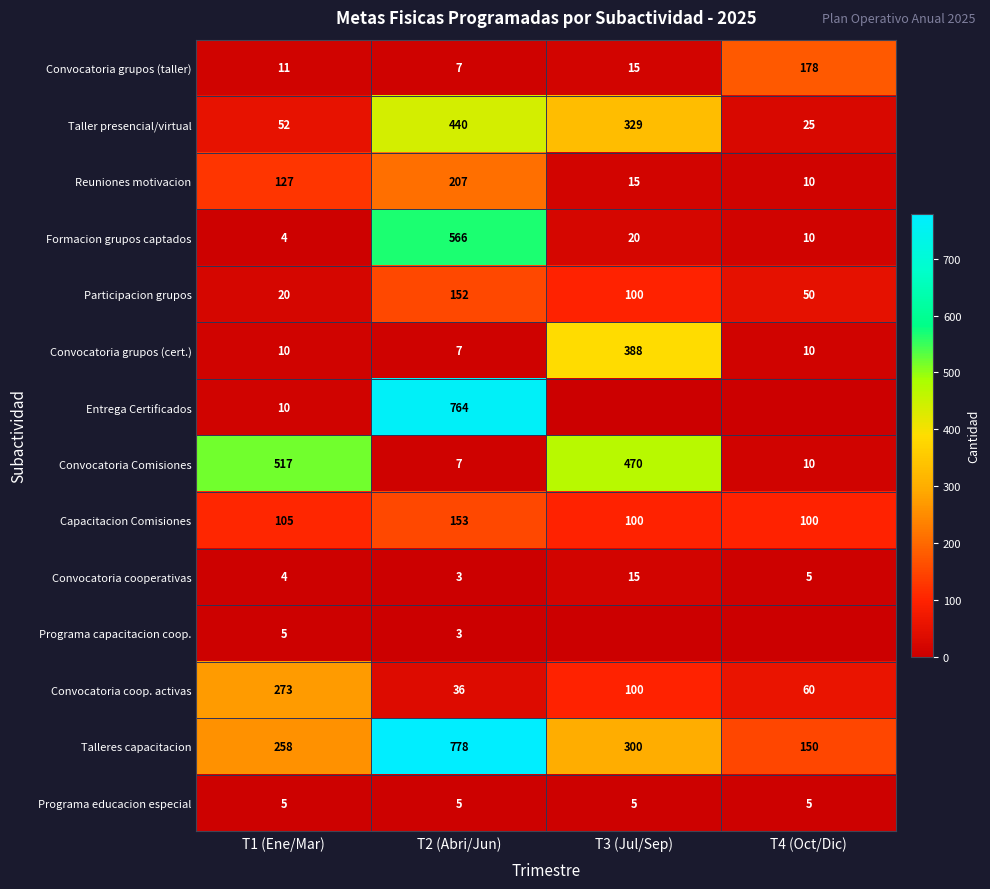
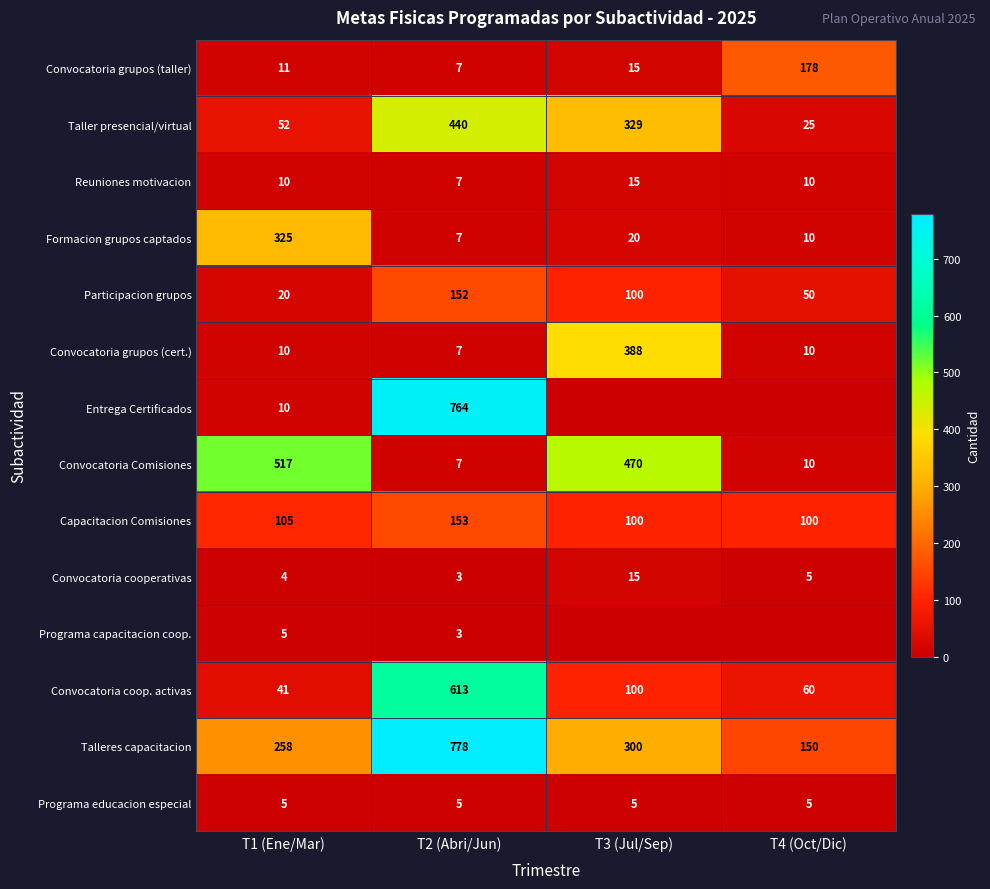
Reuniones motivacion, T1 (Ene/Mar): 127 -> 10
Reuniones motivacion, T2 (Abri/Jun): 207 -> 7
Formacion grupos captados, T1 (Ene/Mar): 4 -> 325
Formacion grupos captados, T2 (Abri/Jun): 566 -> 7
Convocatoria coop. activas, T1 (Ene/Mar): 273 -> 41
Convocatoria coop. activas, T2 (Abri/Jun): 36 -> 613
